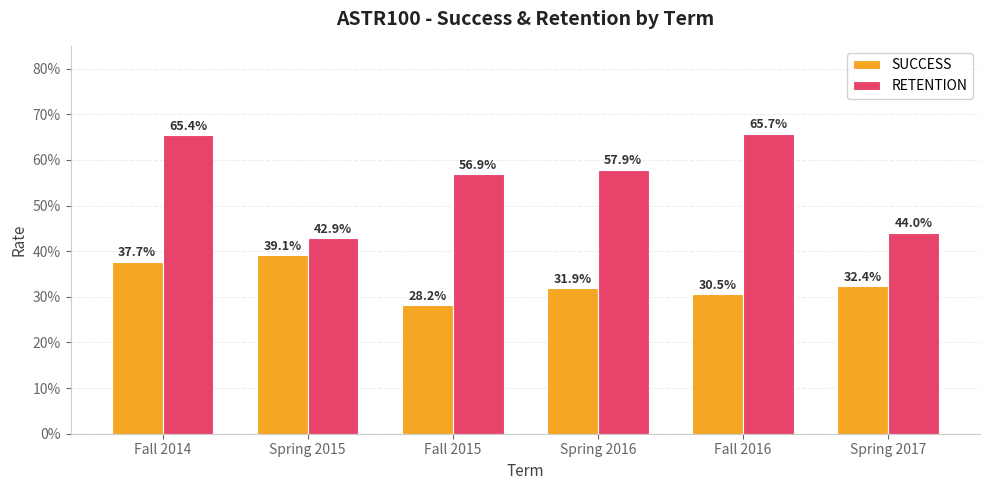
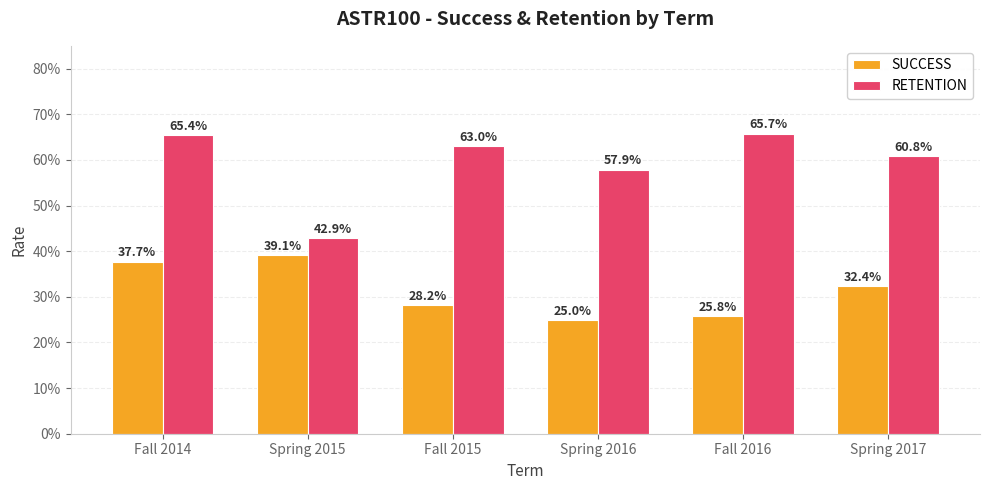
RETENTION, Fall 2015: 56.9% -> 63.0%
SUCCESS, Spring 2016: 31.9% -> 25.0%
SUCCESS, Fall 2016: 30.5% -> 25.8%
RETENTION, Spring 2017: 44.0% -> 60.8%
